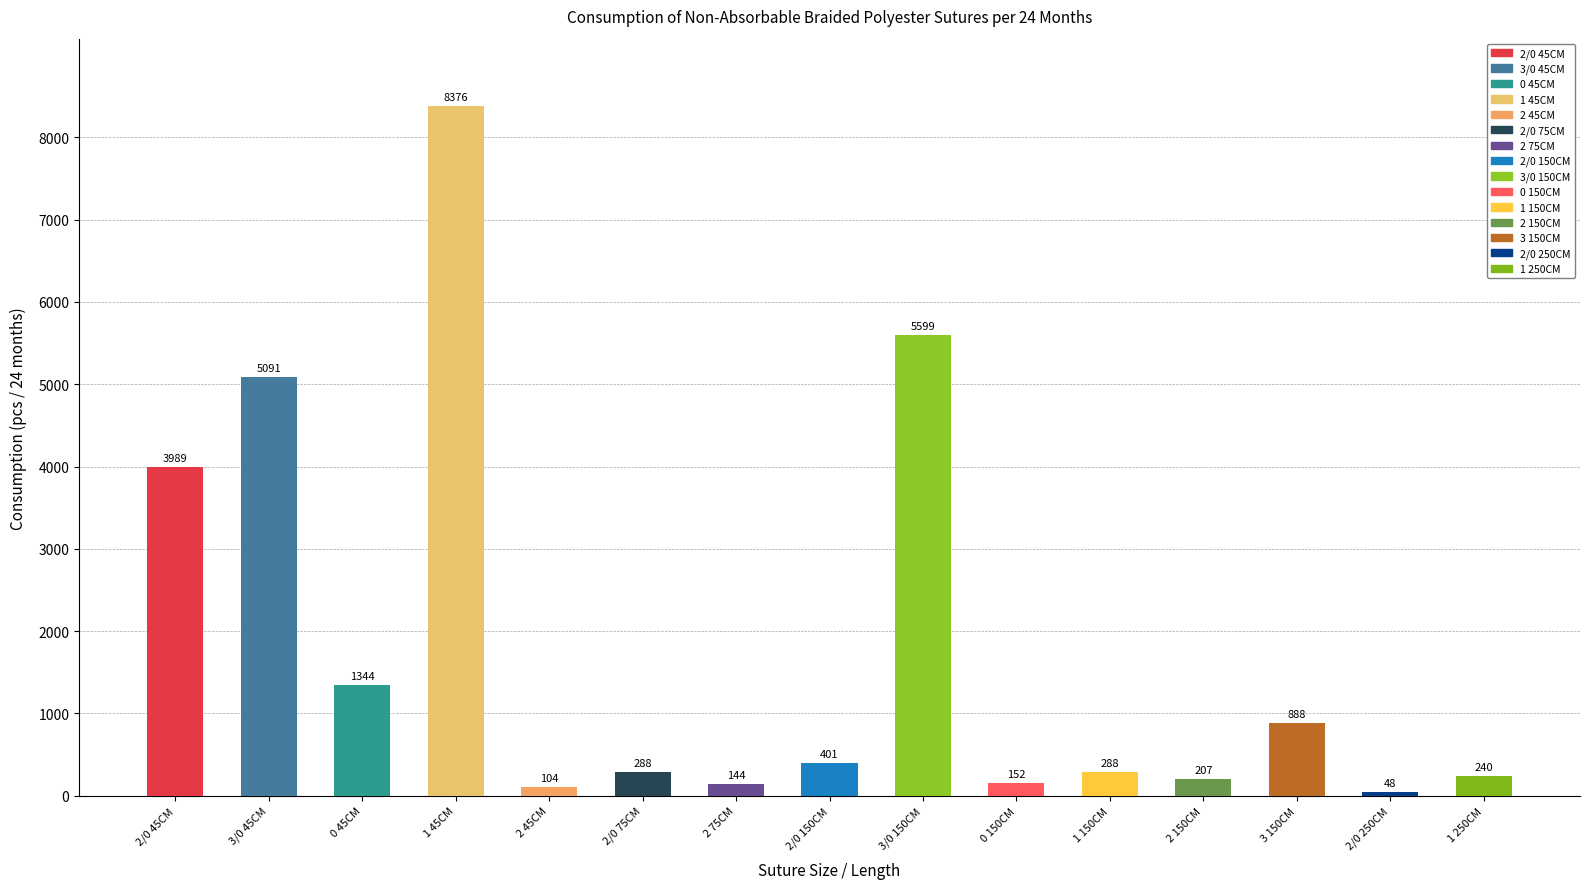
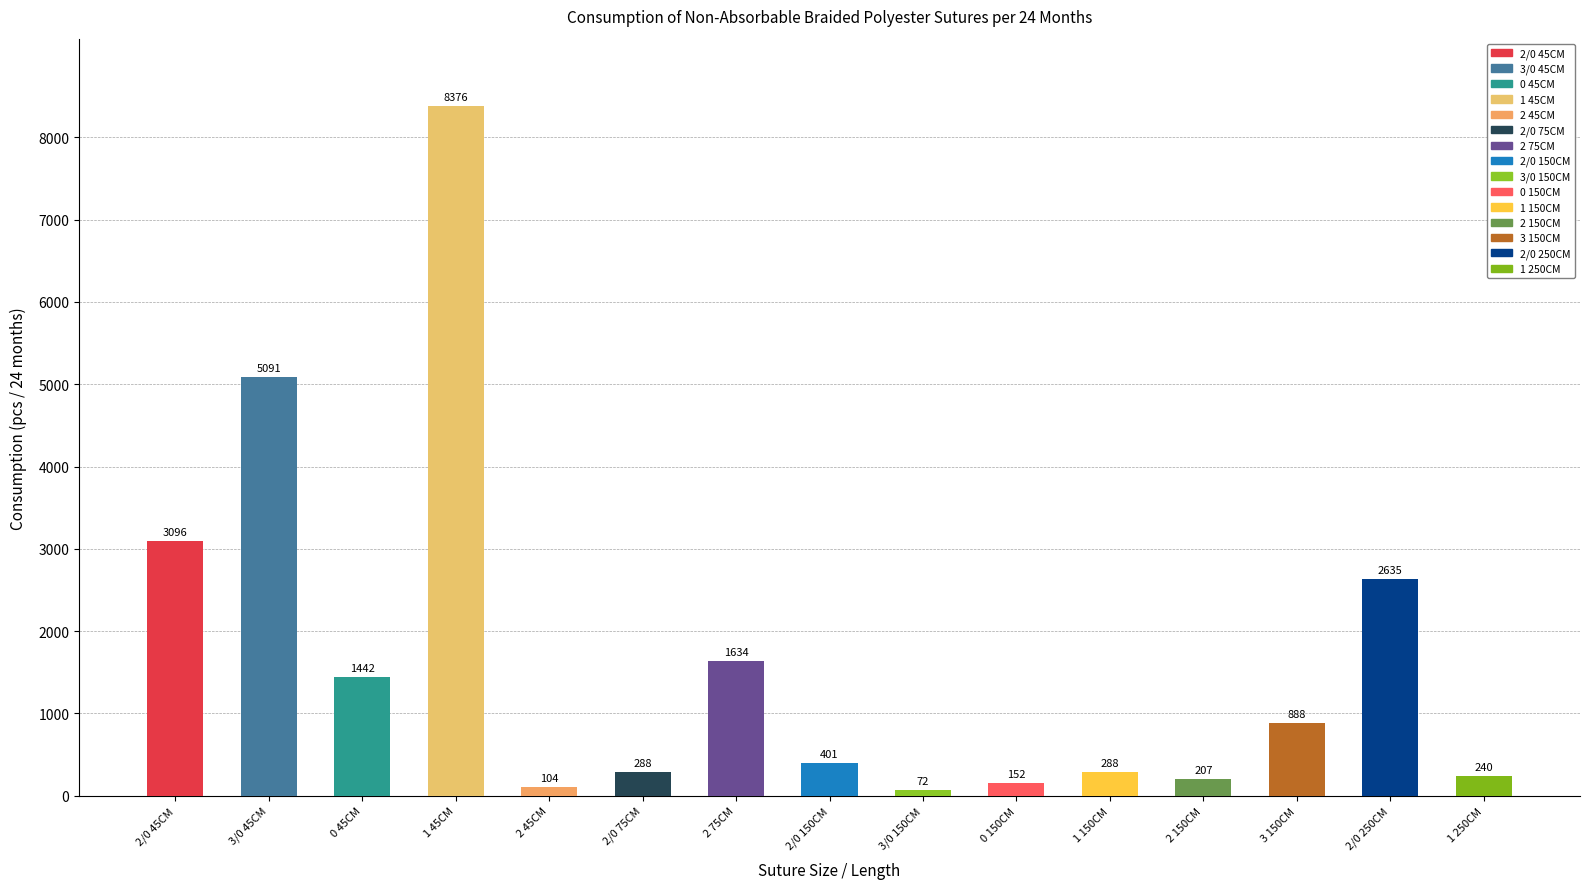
2/0 45CM: 3989 -> 3096
0 45CM: 1344 -> 1442
2 75CM: 144 -> 1634
3/0 150CM: 5599 -> 72
2/0 250CM: 48 -> 2635
